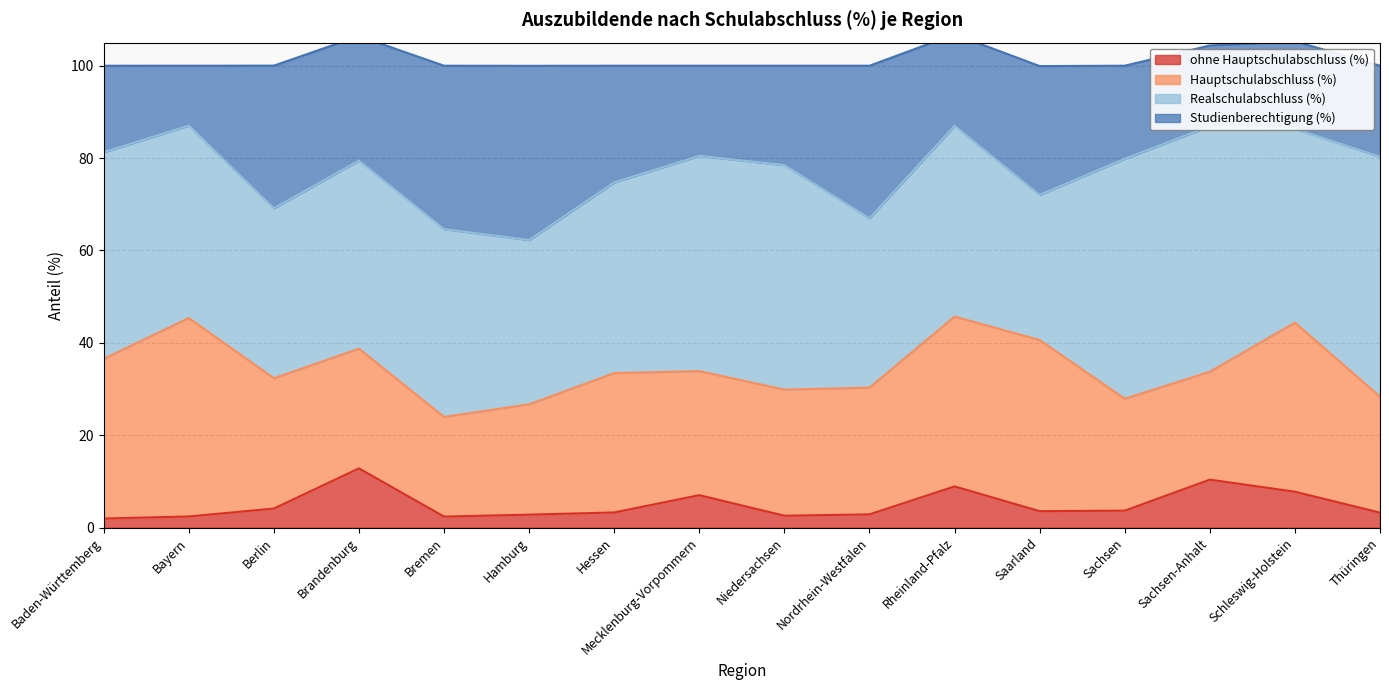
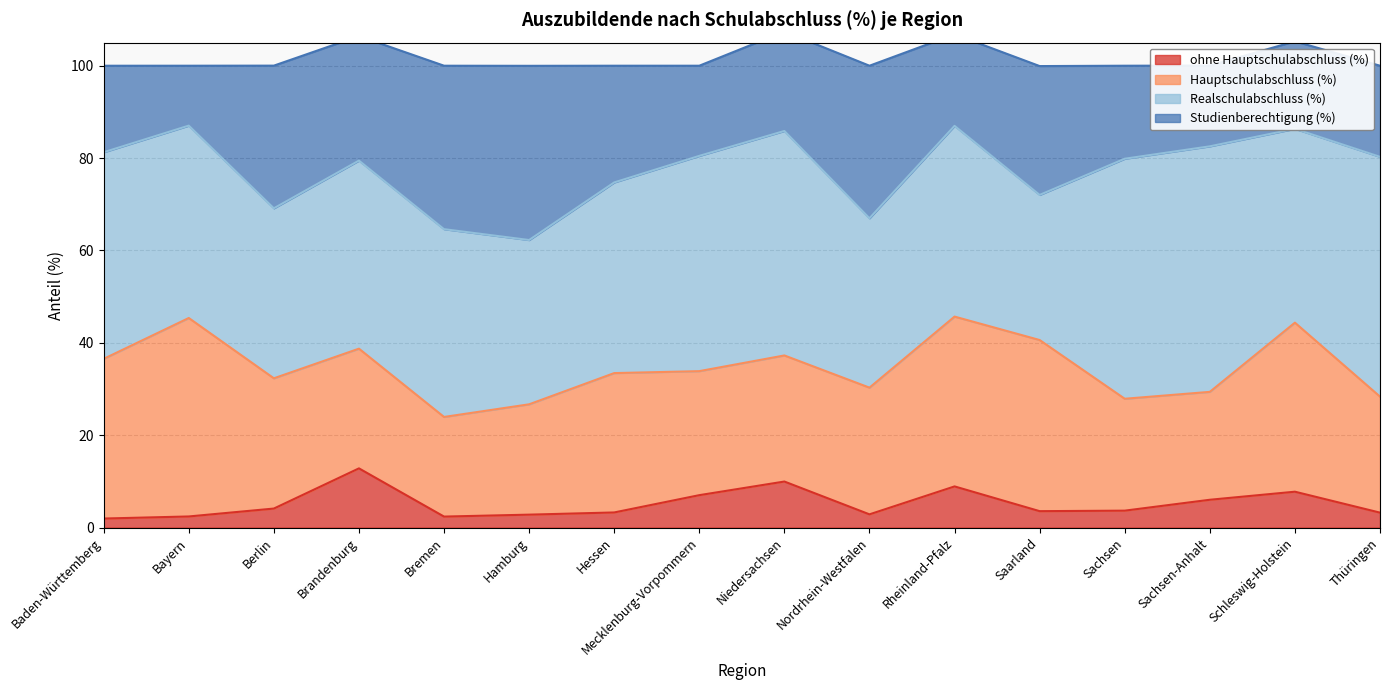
ohne Hauptschulabschluss (%), Niedersachsen: 3 -> 10
ohne Hauptschulabschluss (%), Sachsen-Anhalt: 10 -> 6
